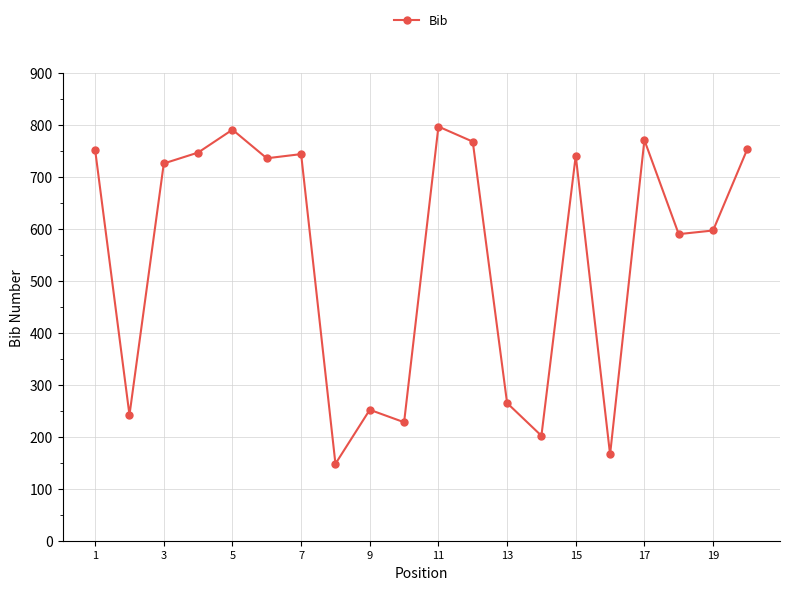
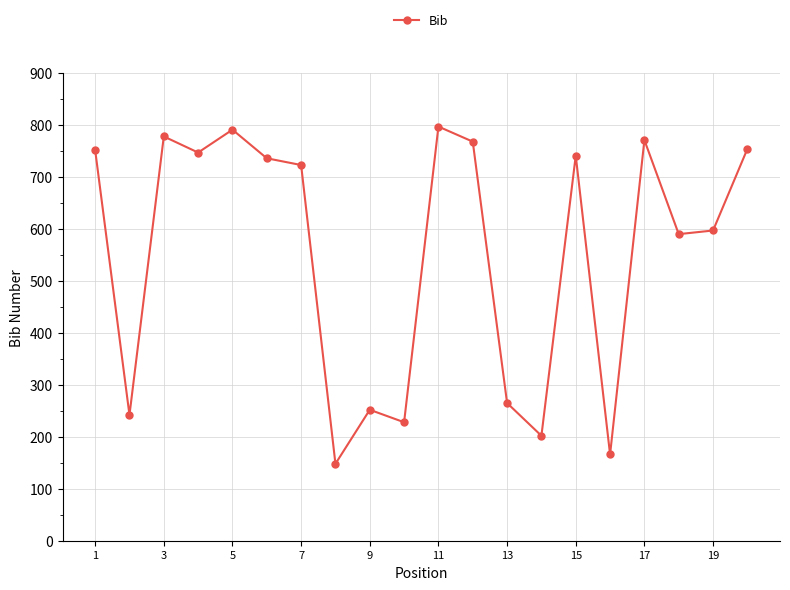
3: 730 -> 780
7: 740 -> 720
